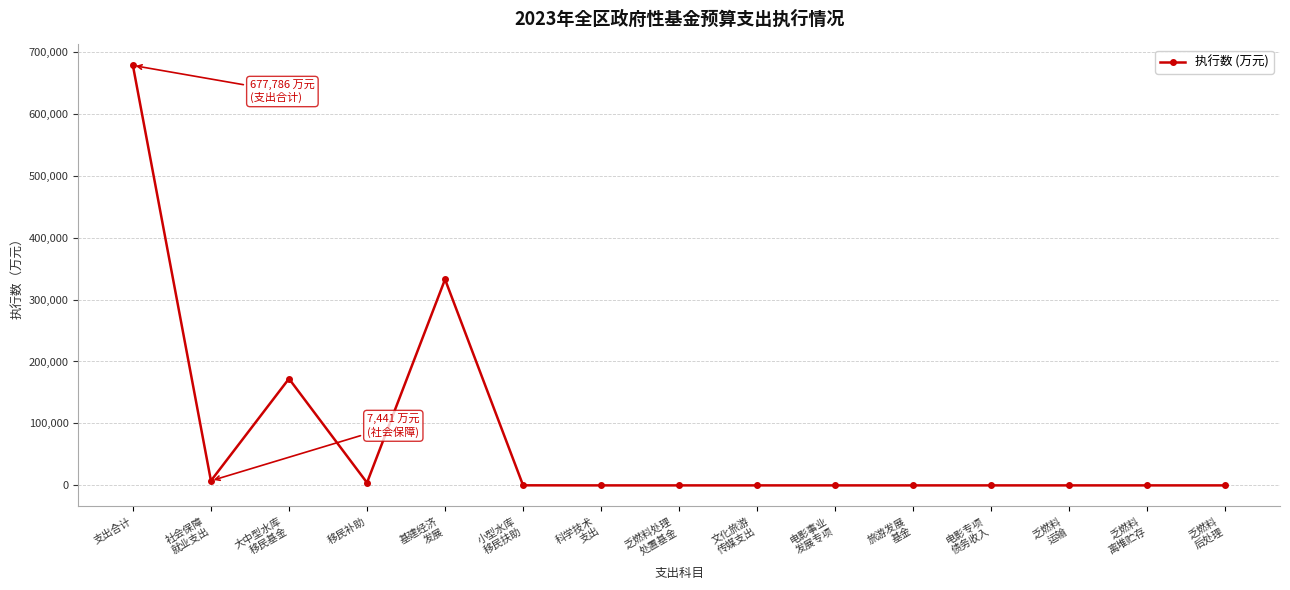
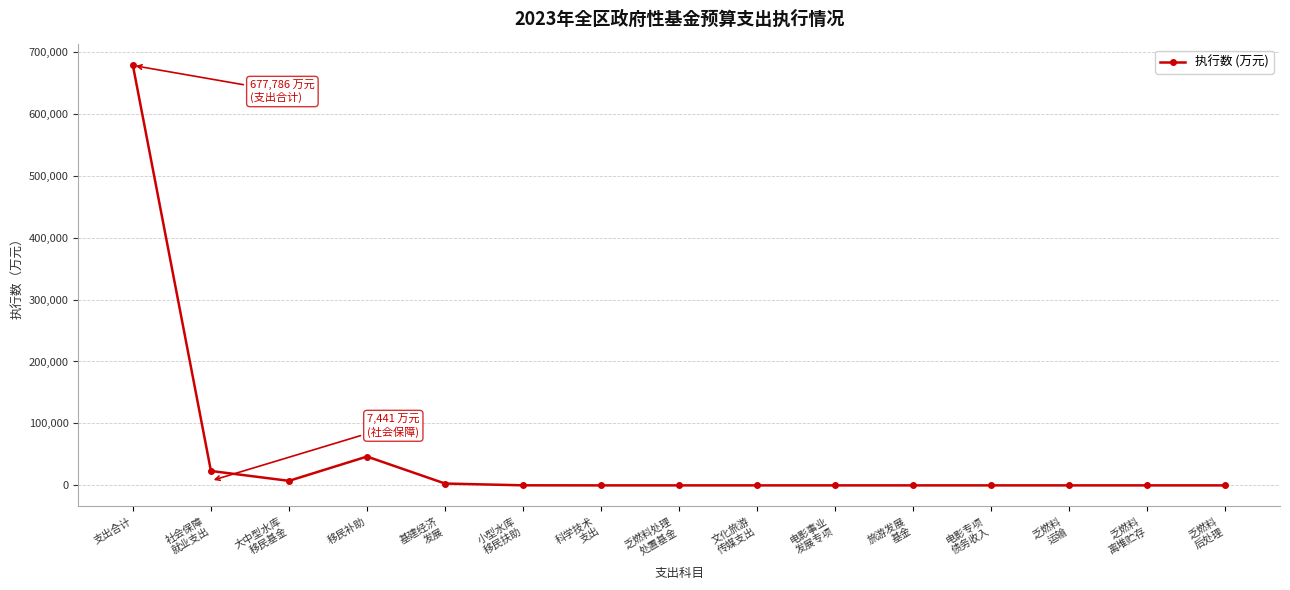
社会保障 就业支出: 10,000 -> 20,000
大中型水库 移民基金: 170,000 -> 10,000
移民补助: 0 -> 50,000
基建经济 发展: 330,000 -> 0
